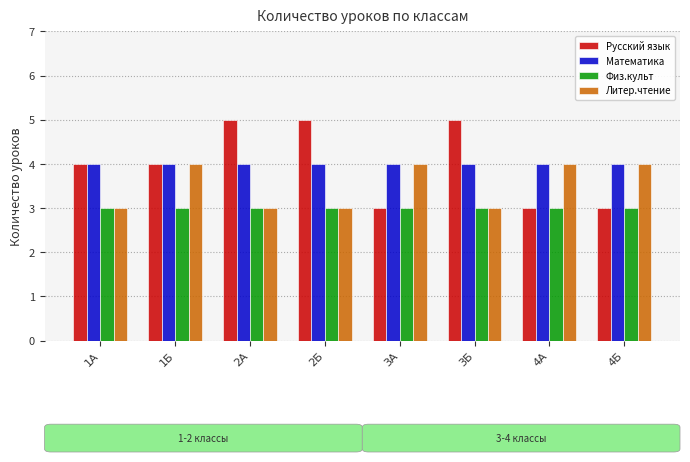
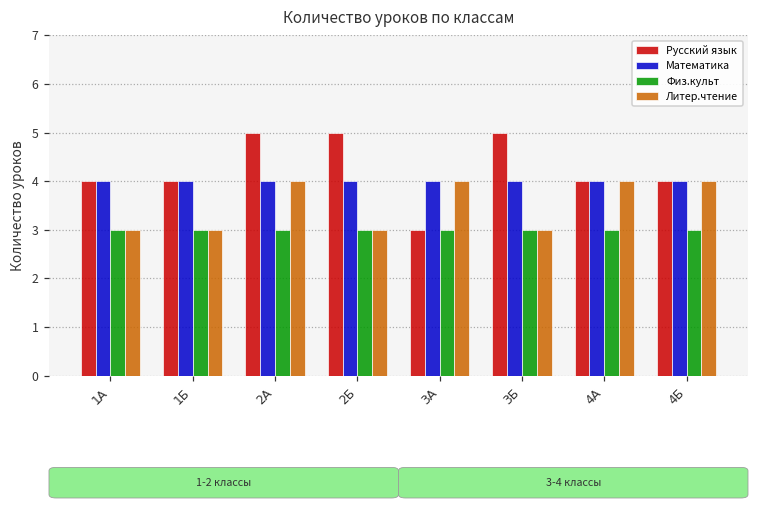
Литер.чтение, 1Б: 4 -> 3
Литер.чтение, 2А: 3 -> 4
Русский язык, 4А: 3 -> 4
Русский язык, 4Б: 3 -> 4
